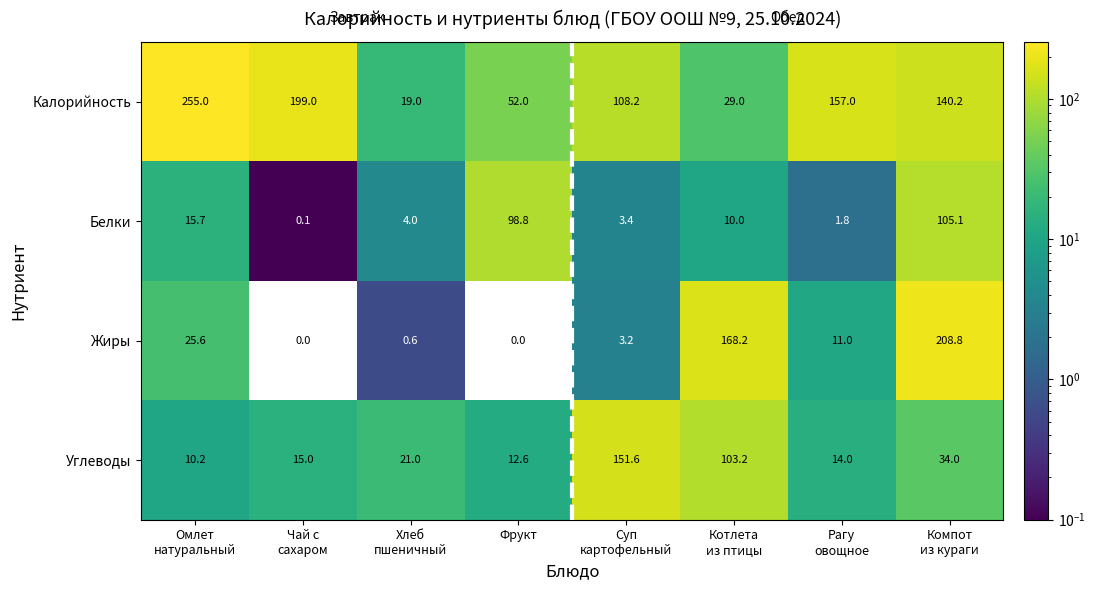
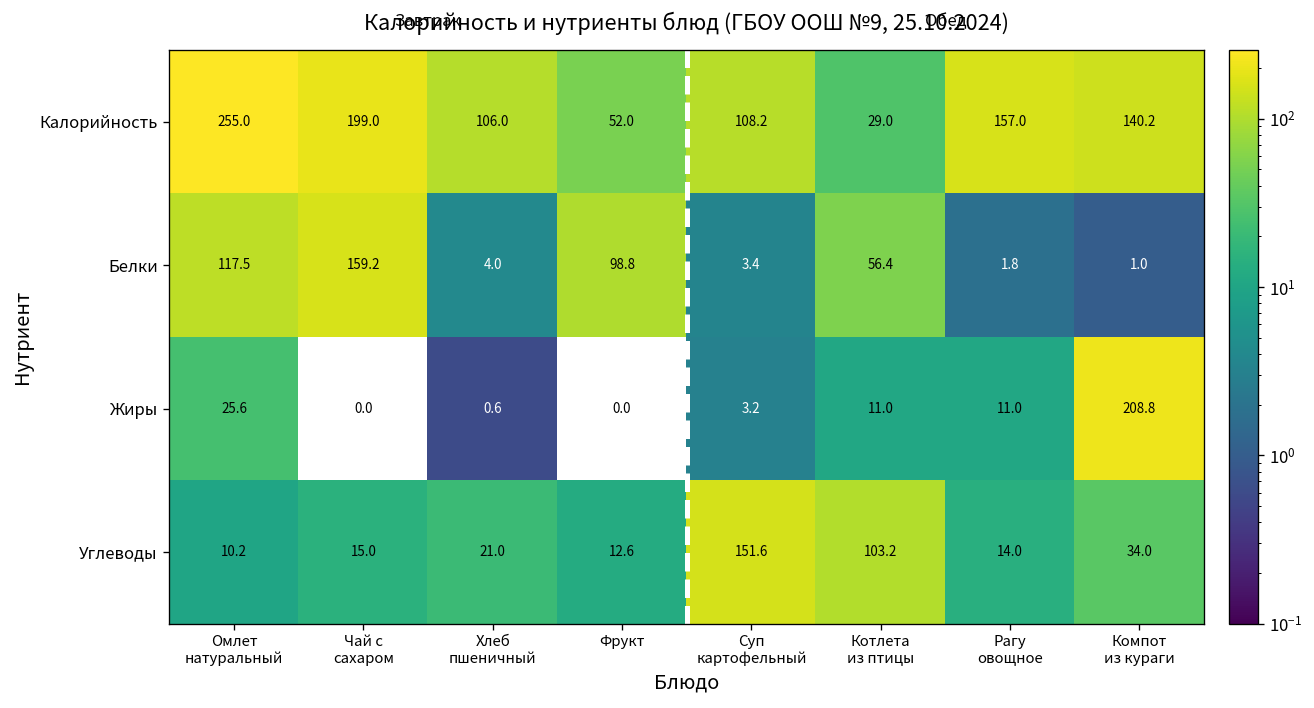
Калорийность, Хлеб пшеничный: 19.0 -> 106.0
Белки, Омлет натуральный: 15.7 -> 117.5
Белки, Чай с сахаром: 0.1 -> 159.2
Белки, Котлета из птицы: 10.0 -> 56.4
Белки, Компот из кураги: 105.1 -> 1.0
Жиры, Котлета из птицы: 168.2 -> 11.0
